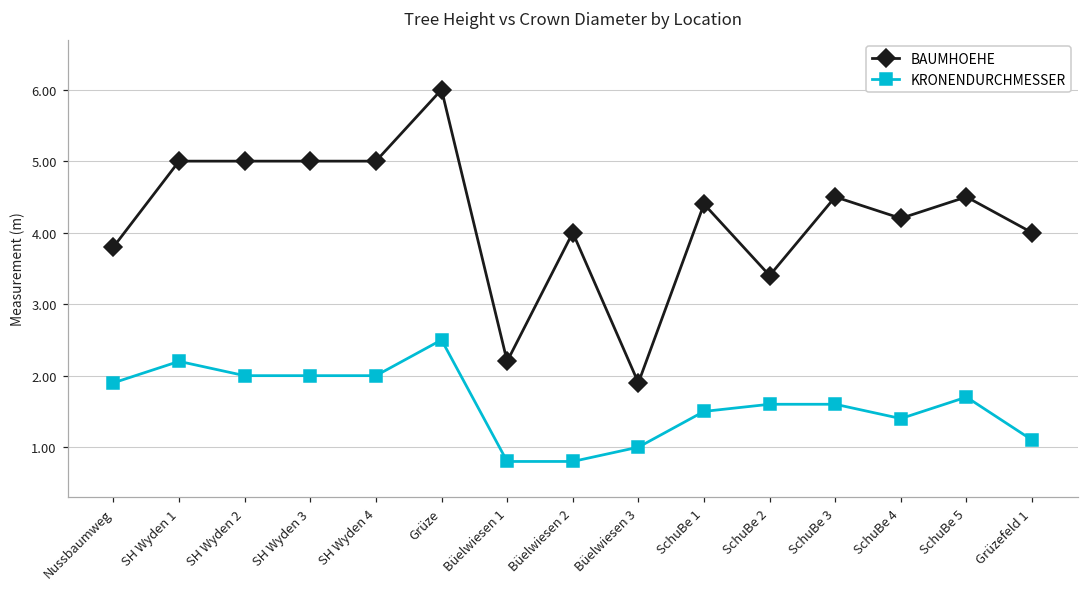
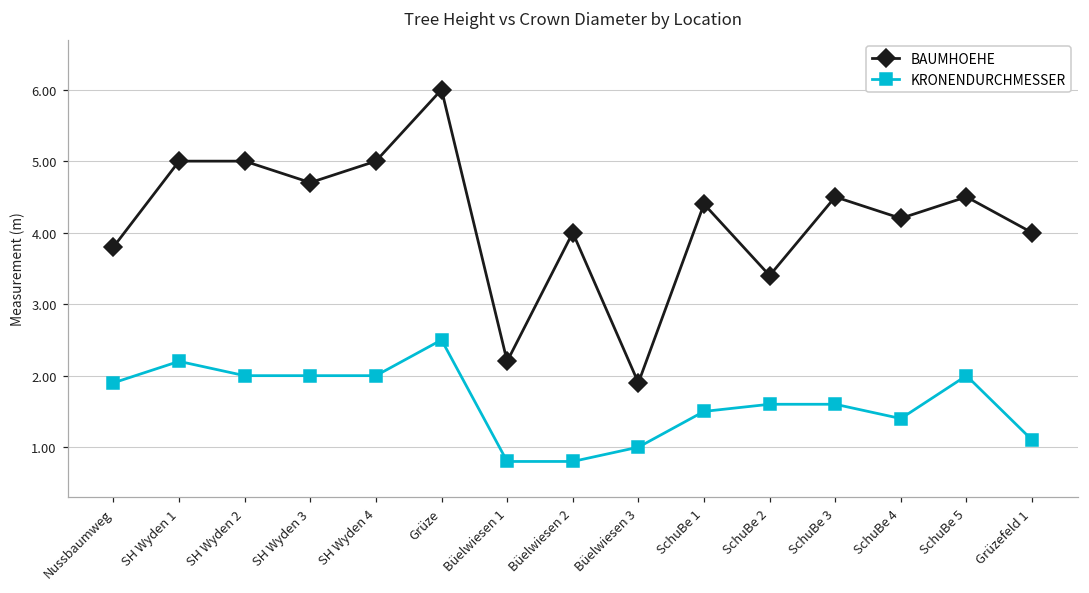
BAUMHOEHE, SH Wyden 3: 5.0 -> 4.7
KRONENDURCHMESSER, SchuBe 5: 1.7 -> 2.0
